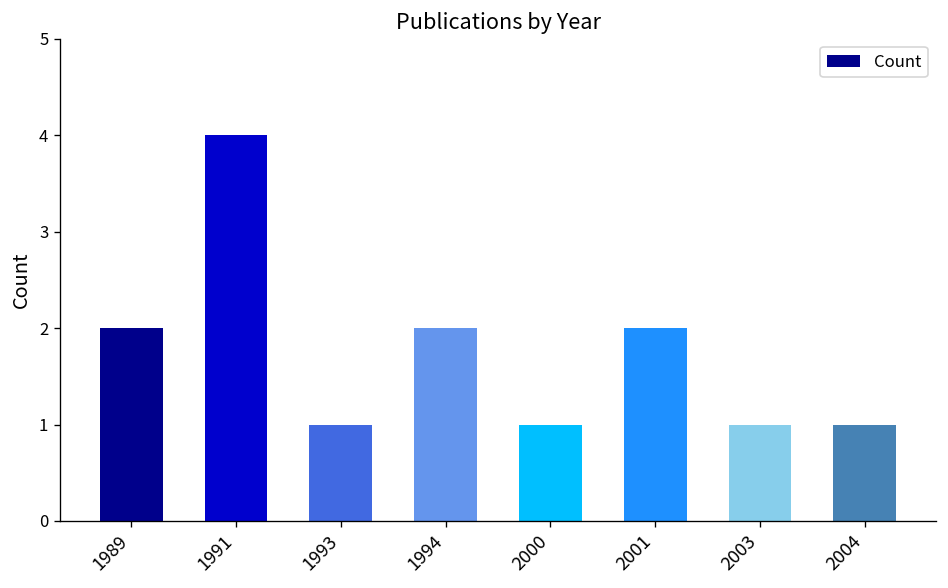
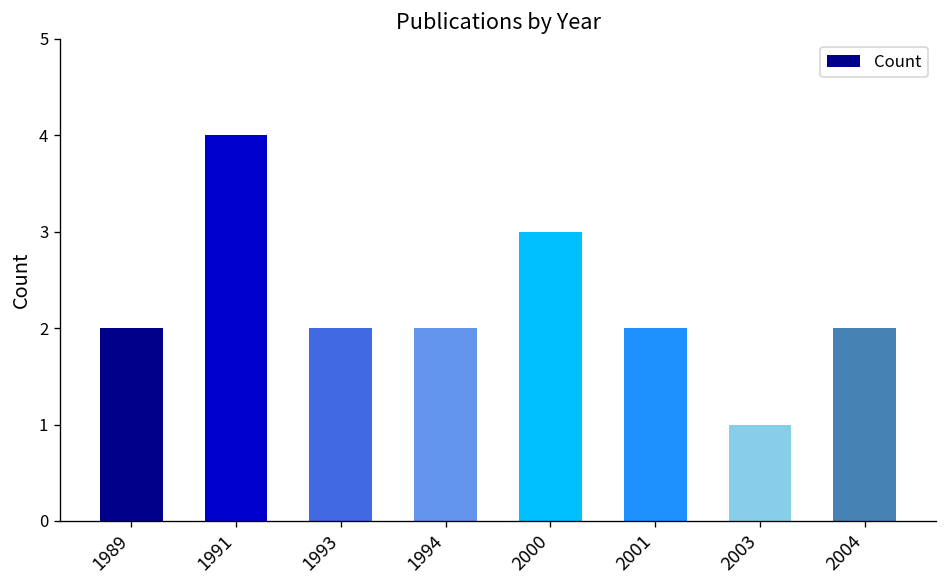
1993: 1 -> 2
2000: 1 -> 3
2004: 1 -> 2
